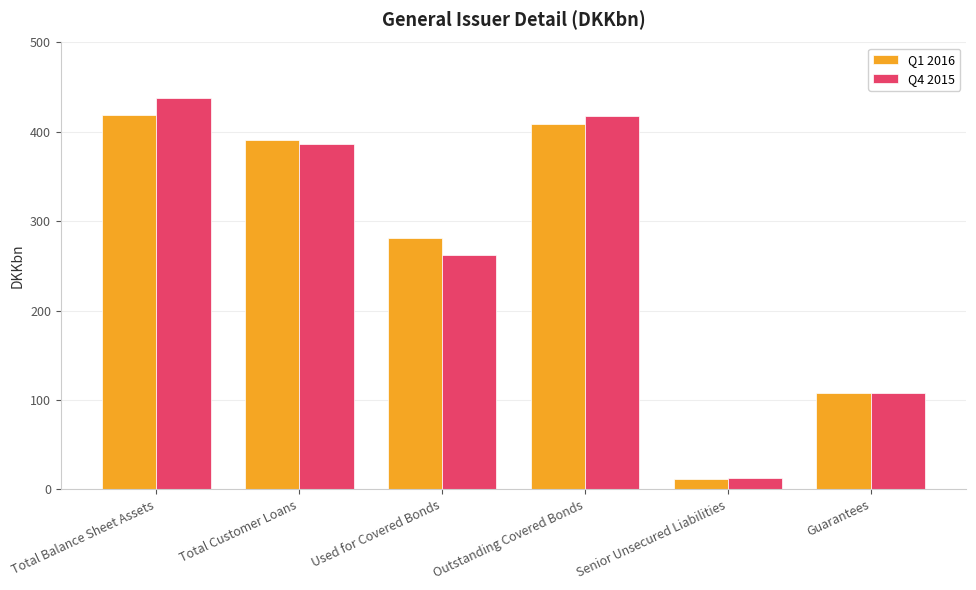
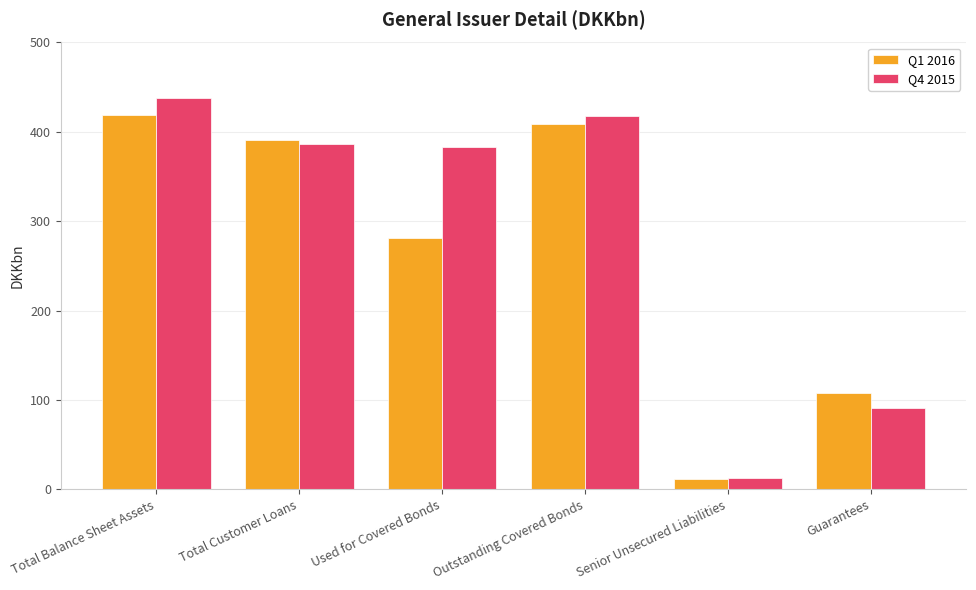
Q4 2015, Used for Covered Bonds: 260 -> 380
Q4 2015, Guarantees: 110 -> 90
